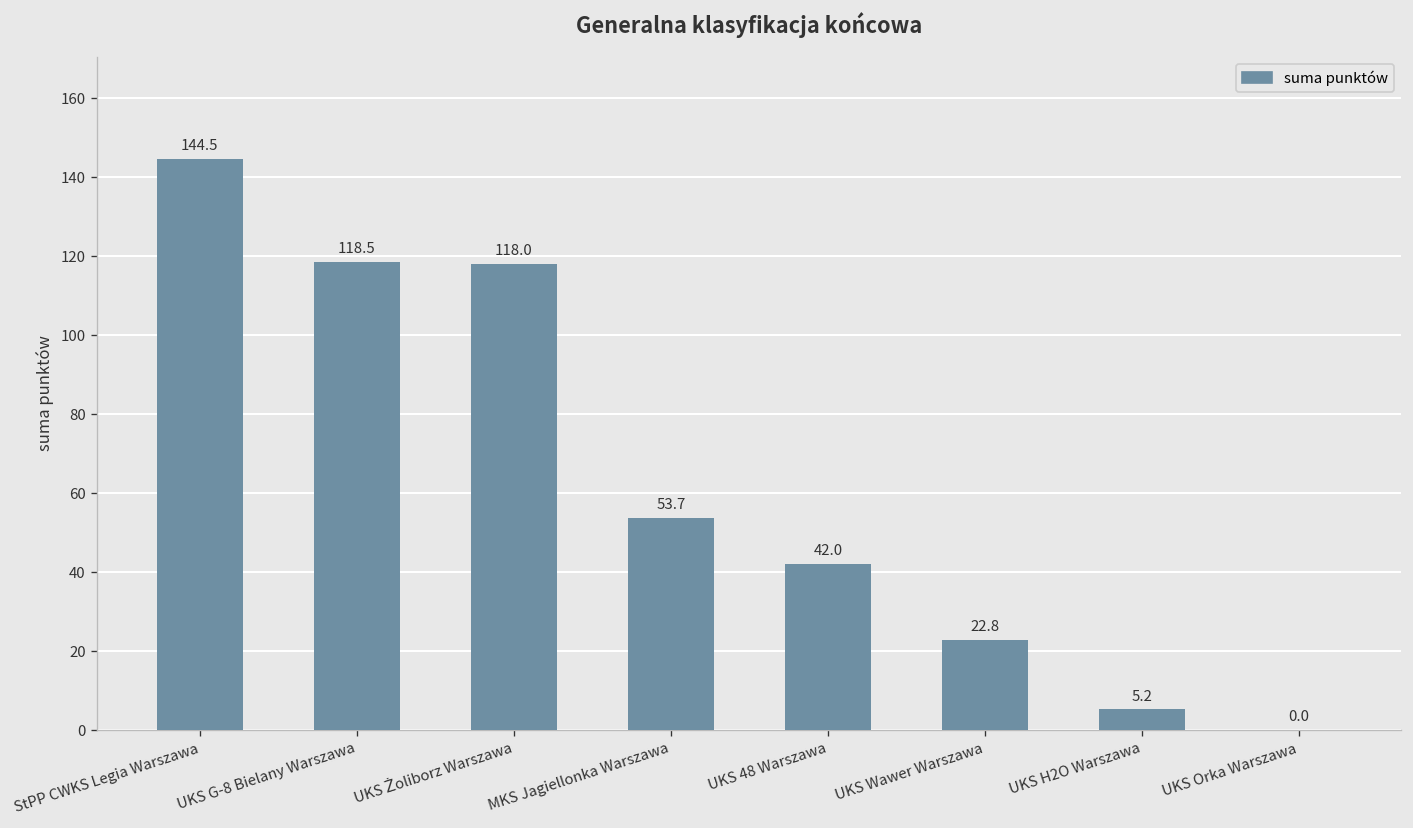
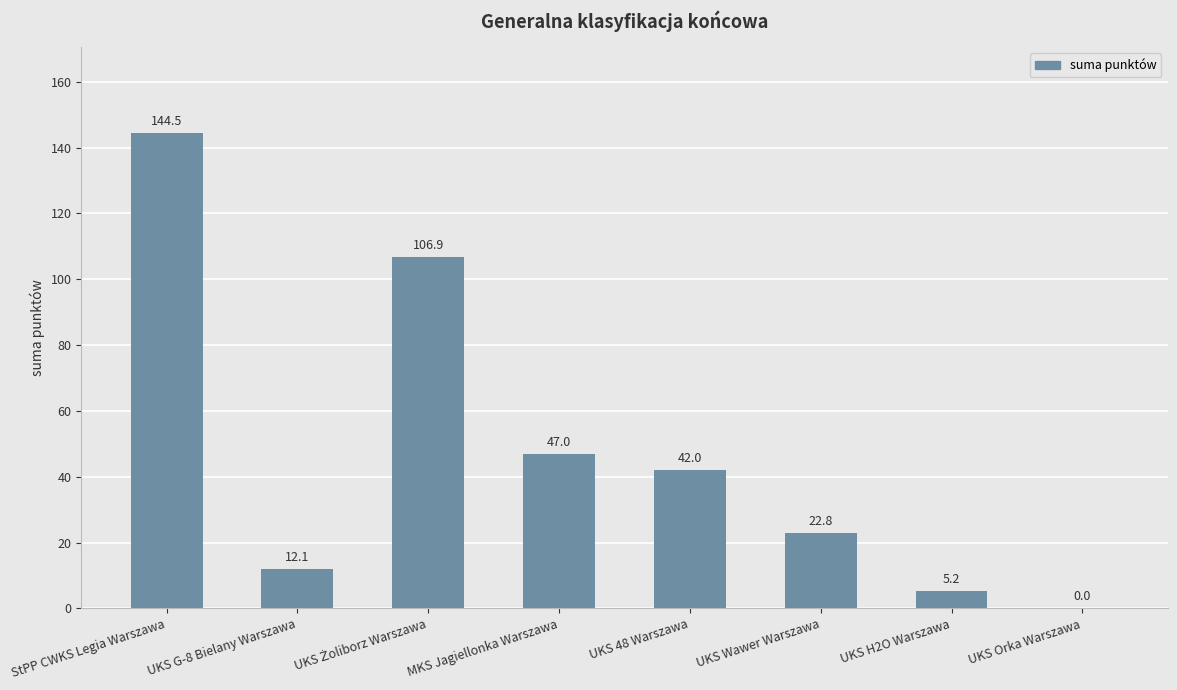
UKS G-8 Bielany Warszawa: 118.5 -> 12.1
UKS Żoliborz Warszawa: 118.0 -> 106.9
MKS Jagiellonka Warszawa: 53.7 -> 47.0
